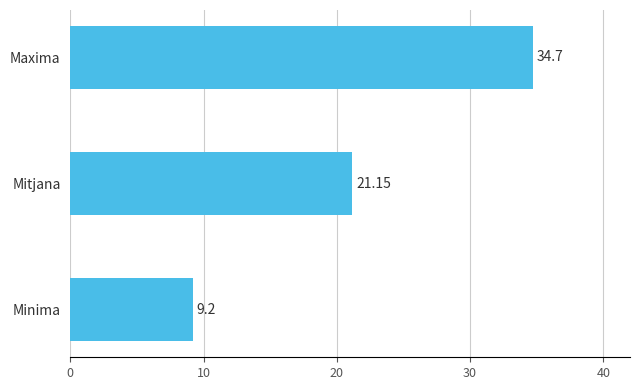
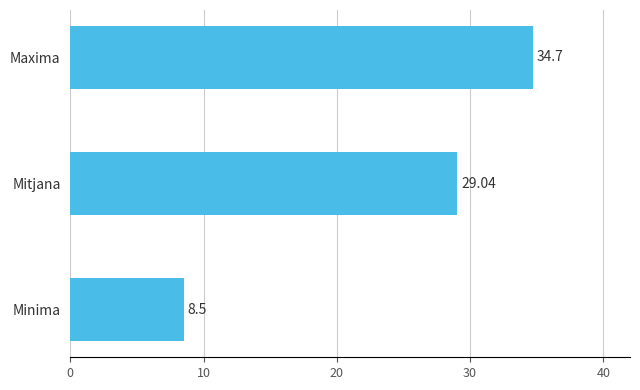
Mitjana: 21.15 -> 29.04
Minima: 9.2 -> 8.5
